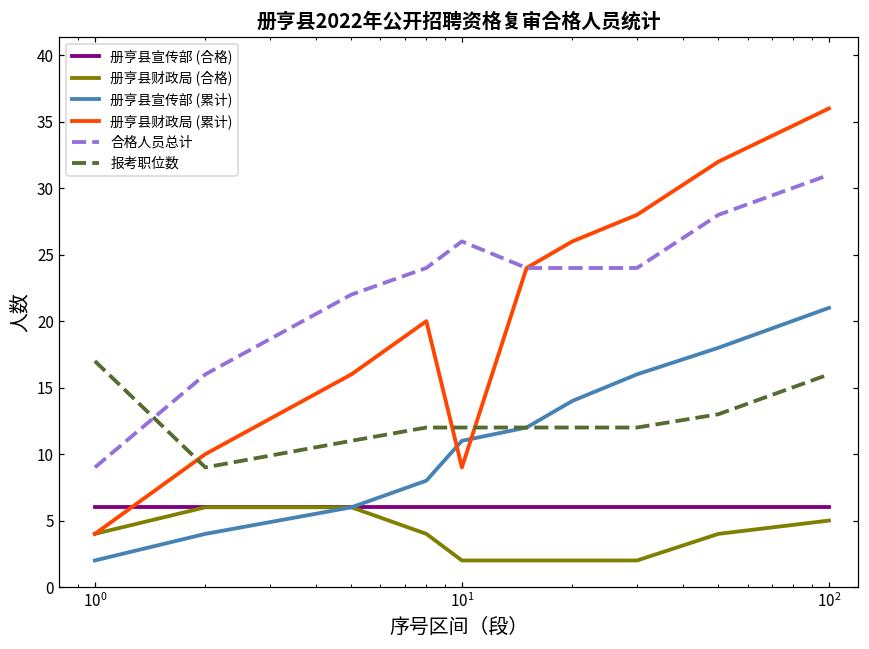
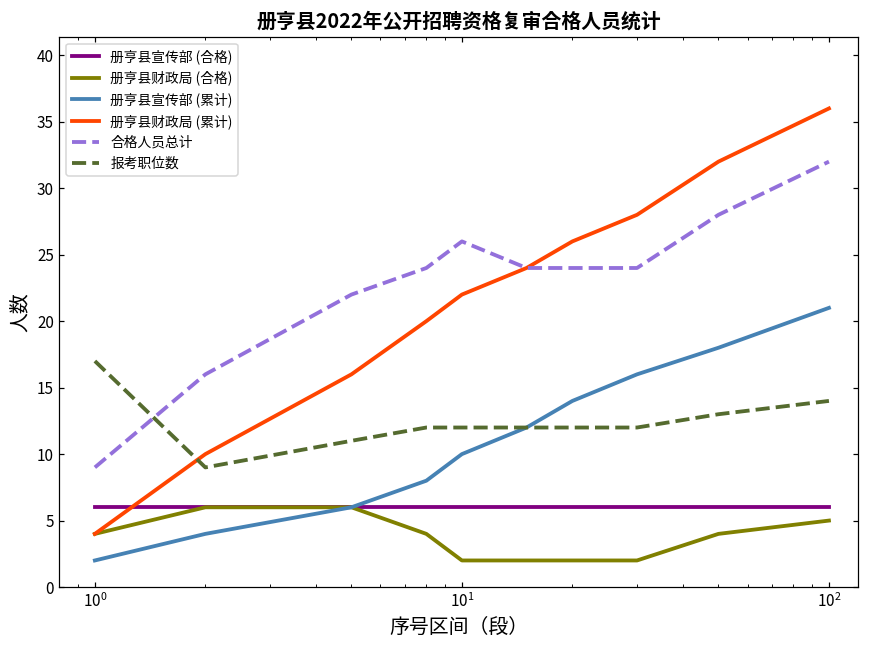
册亨县宣传部 (累计), 10^1: 11 -> 10
册亨县财政局 (累计), 10^1: 9 -> 22
合格人员总计, 10^2: 31 -> 32
报考职位数, 10^2: 16 -> 14
